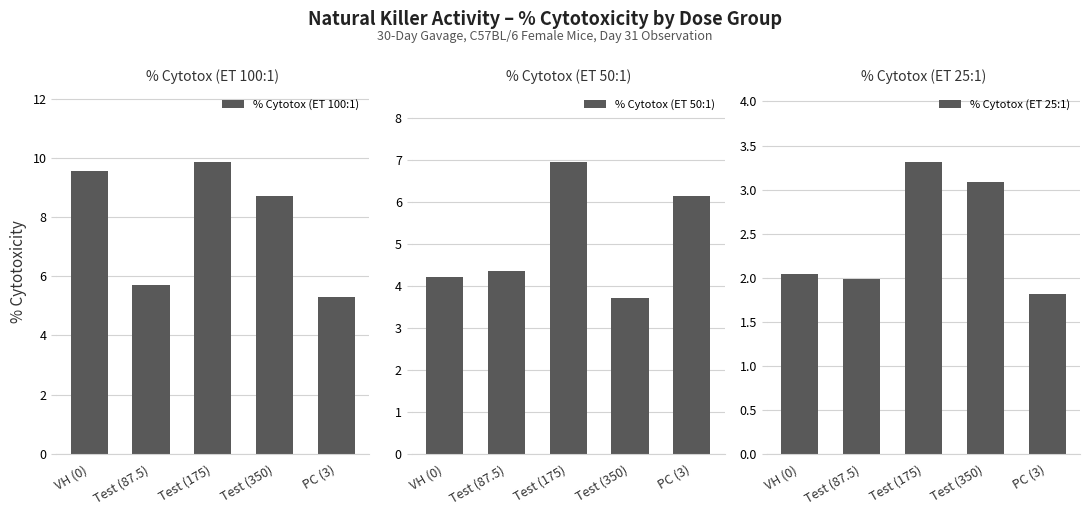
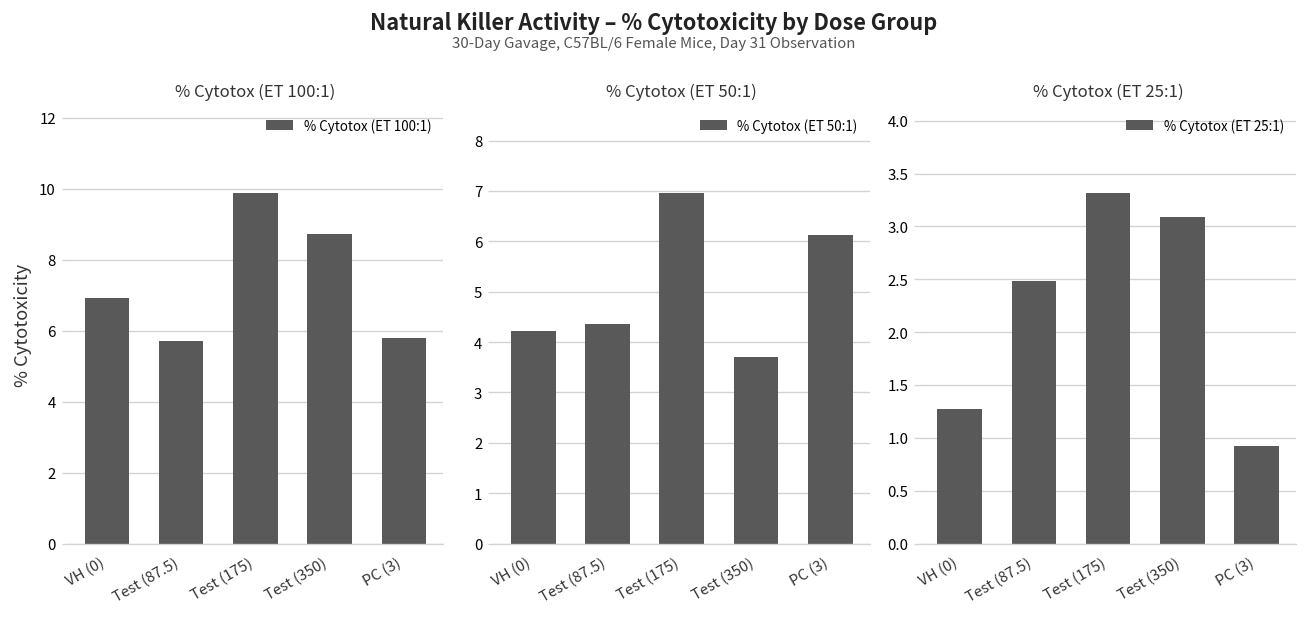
% Cytotox (ET 100:1), VH (0): 9.5 -> 6.9
% Cytotox (ET 100:1), PC (3): 5.3 -> 5.8
% Cytotox (ET 25:1), VH (0): 2.0 -> 1.3
% Cytotox (ET 25:1), Test (87.5): 2.0 -> 2.5
% Cytotox (ET 25:1), PC (3): 1.8 -> 0.9
